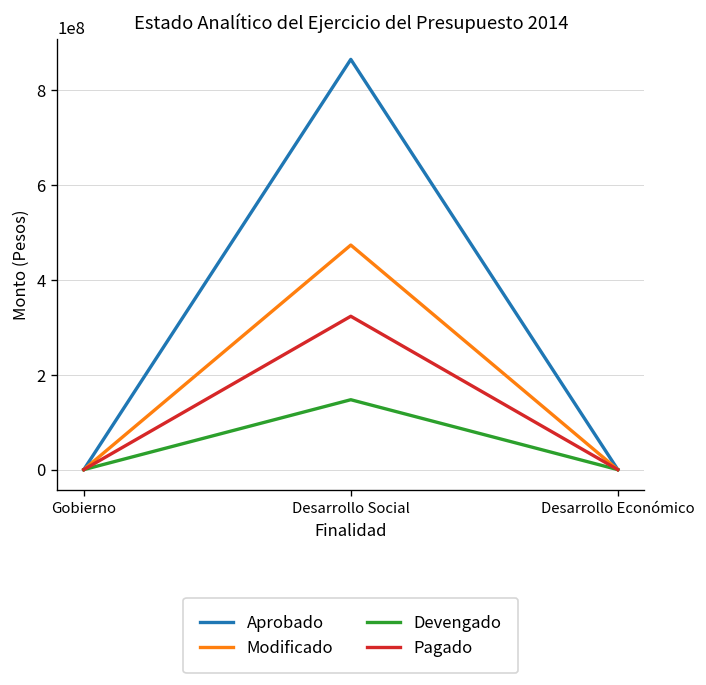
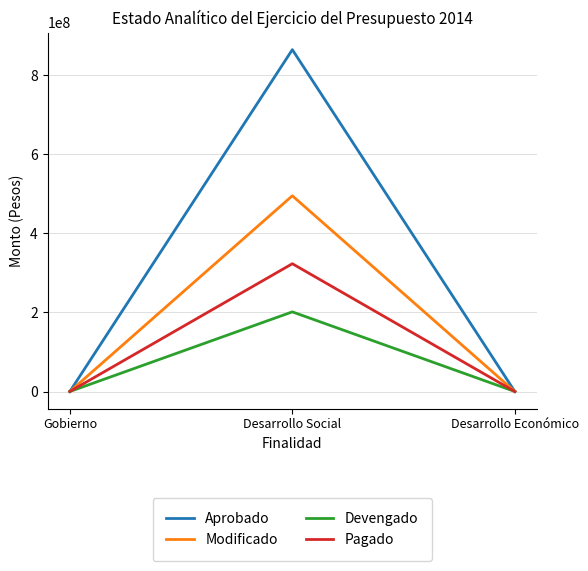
Modificado, Desarrollo Social: 470000000 -> 500000000
Devengado, Desarrollo Social: 150000000 -> 200000000
